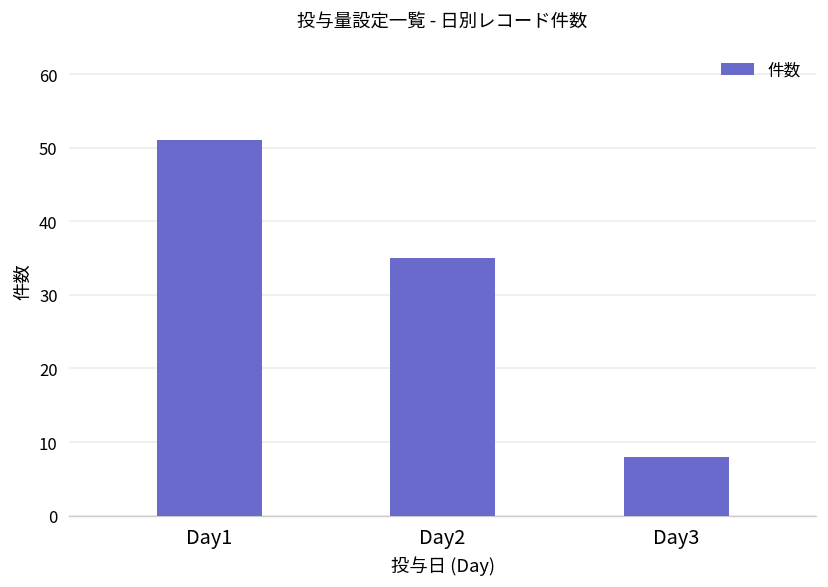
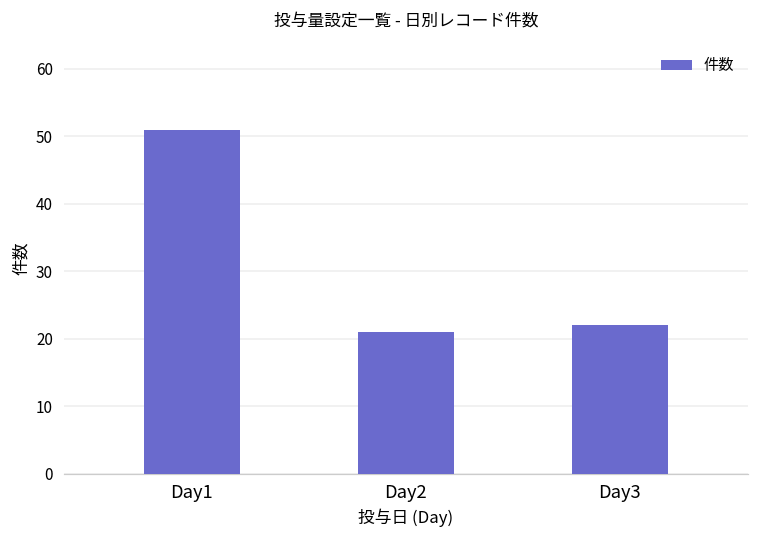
Day2: 35 -> 21
Day3: 8 -> 22
